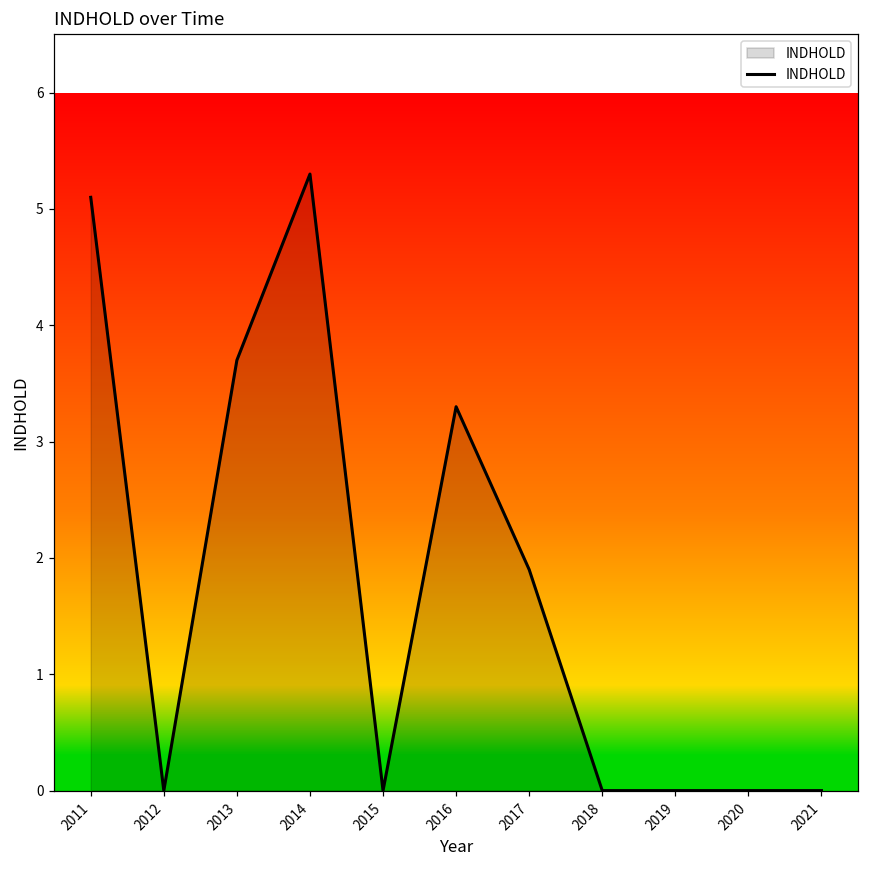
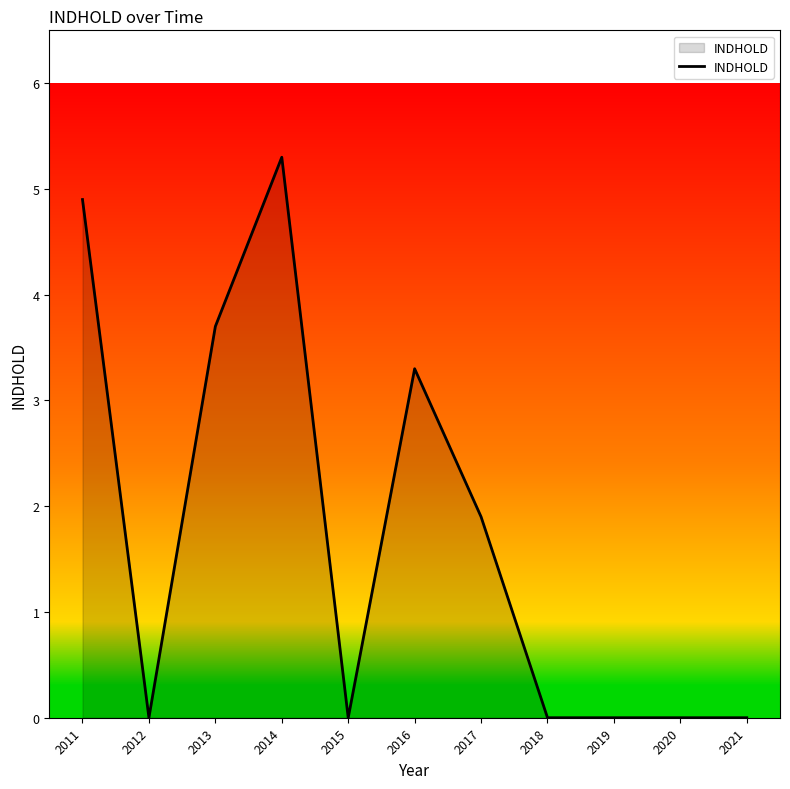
2011: 5.1 -> 4.9
